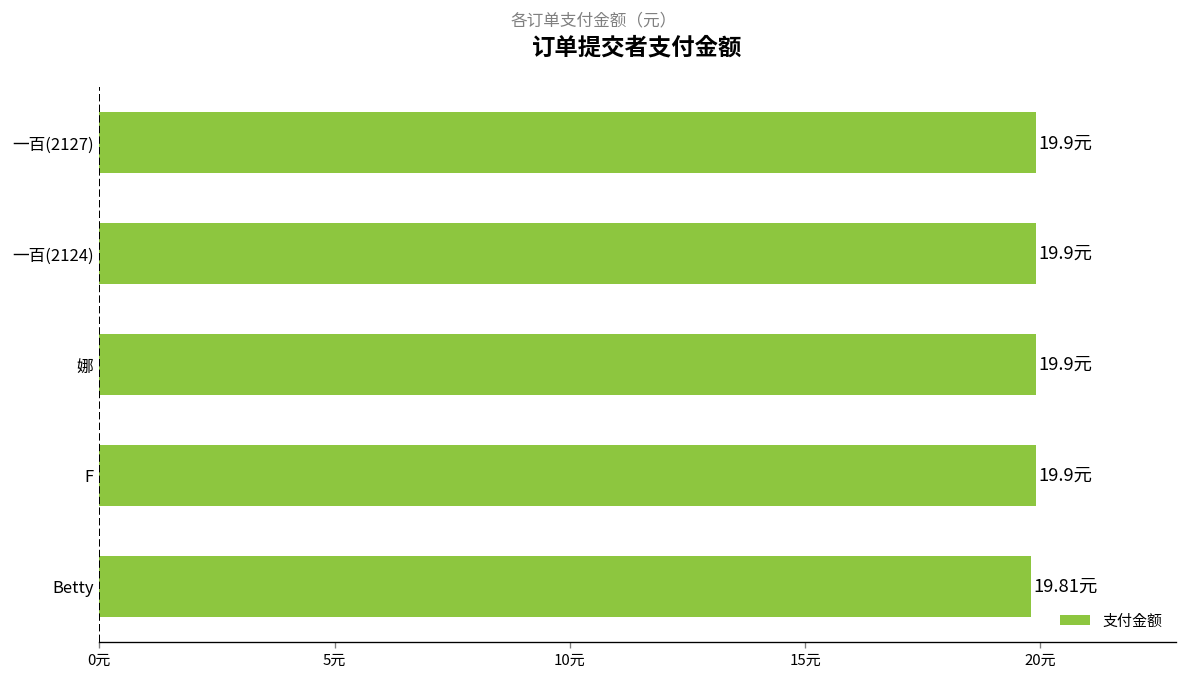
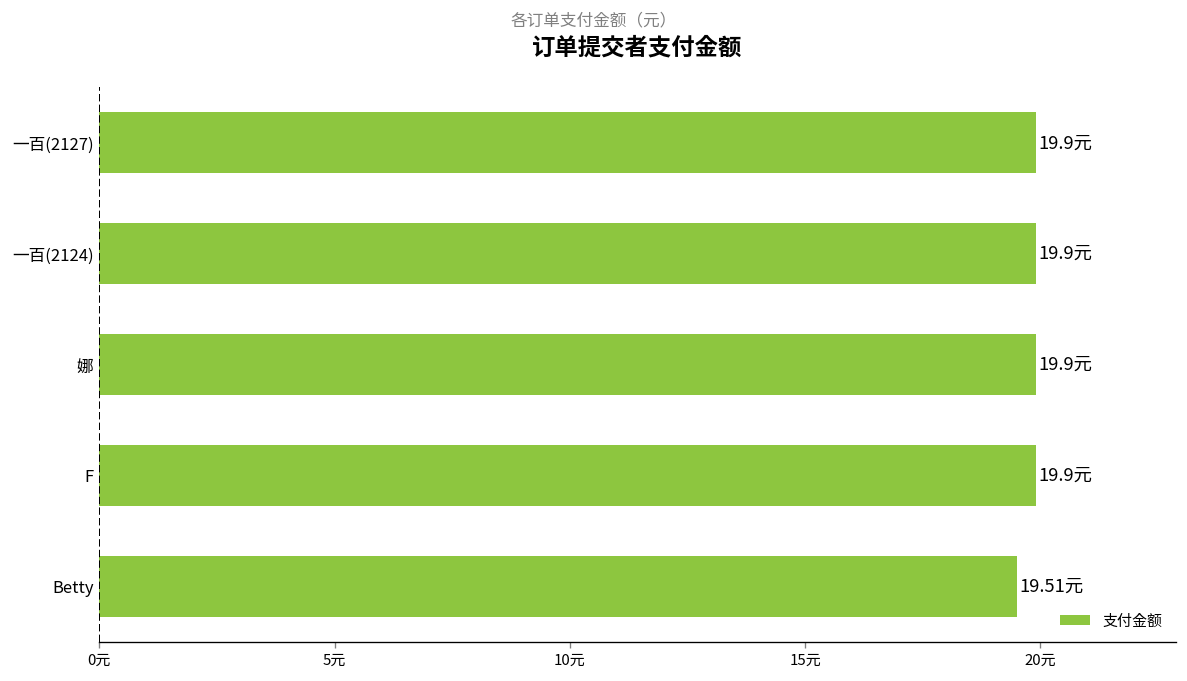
Betty: 19.81元 -> 19.51元
